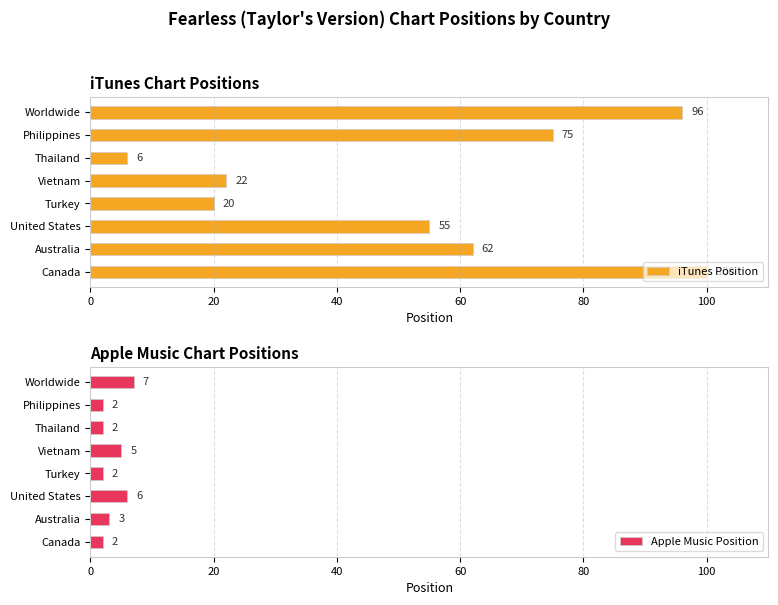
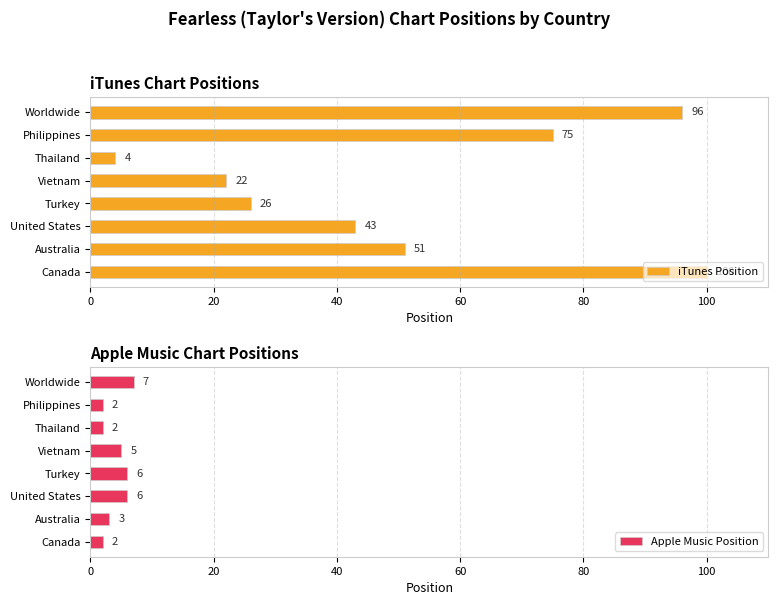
iTunes Chart Positions, Thailand: 6 -> 4
iTunes Chart Positions, Turkey: 20 -> 26
iTunes Chart Positions, United States: 55 -> 43
iTunes Chart Positions, Australia: 62 -> 51
Apple Music Chart Positions, Turkey: 2 -> 6
